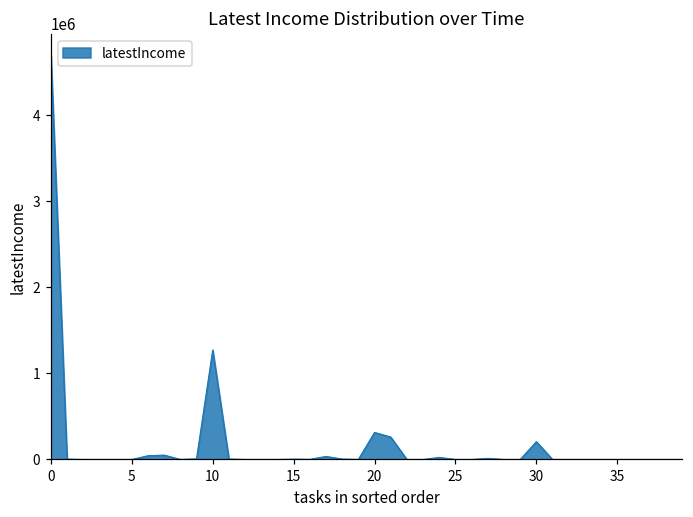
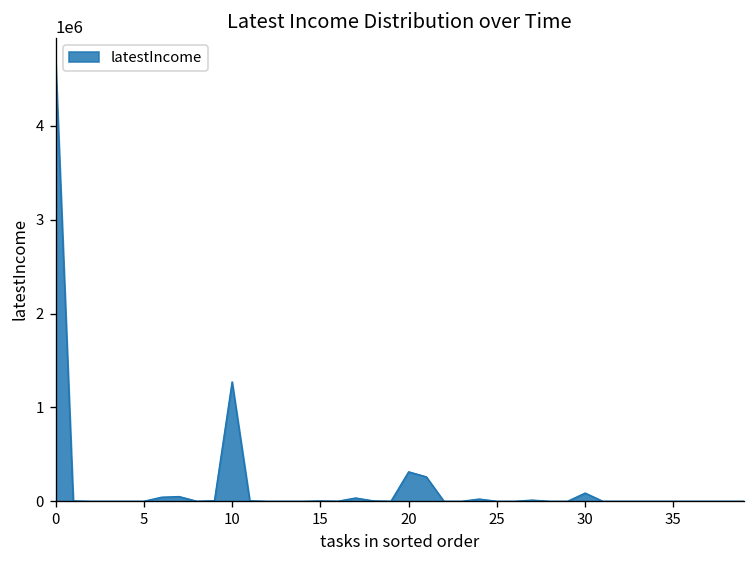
30: 200000 -> 100000
